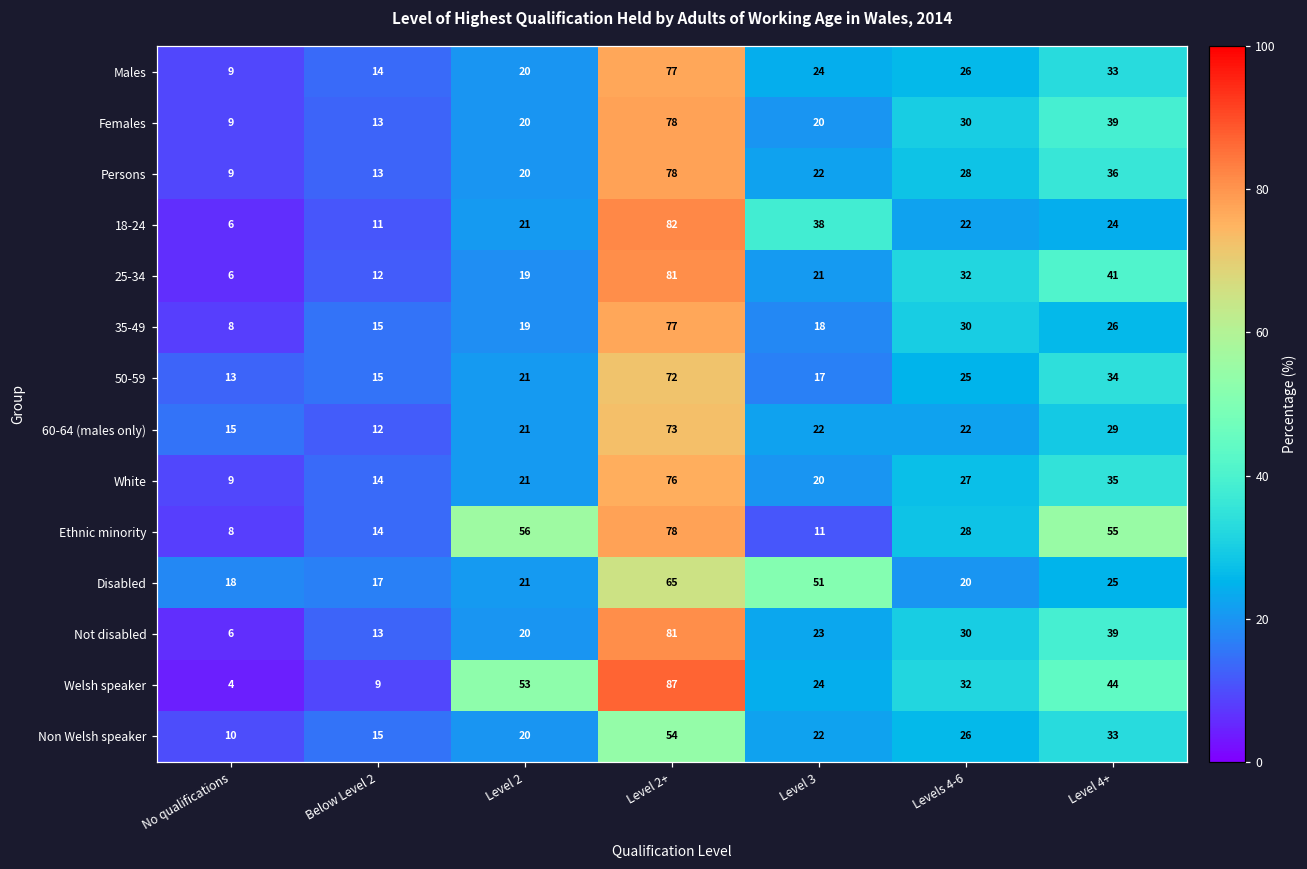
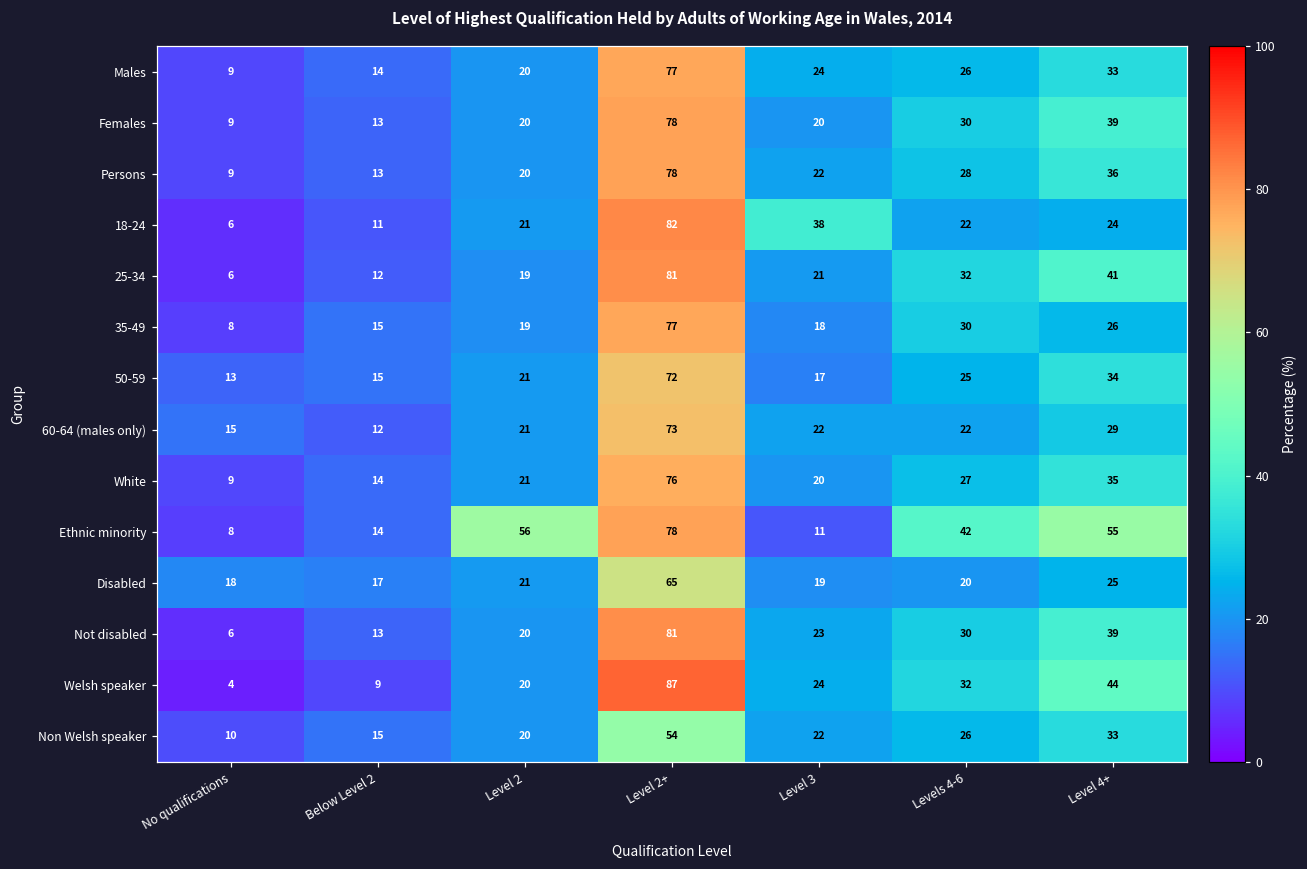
Ethnic minority, Levels 4-6: 28 -> 42
Disabled, Level 3: 51 -> 19
Welsh speaker, Level 2: 53 -> 20
